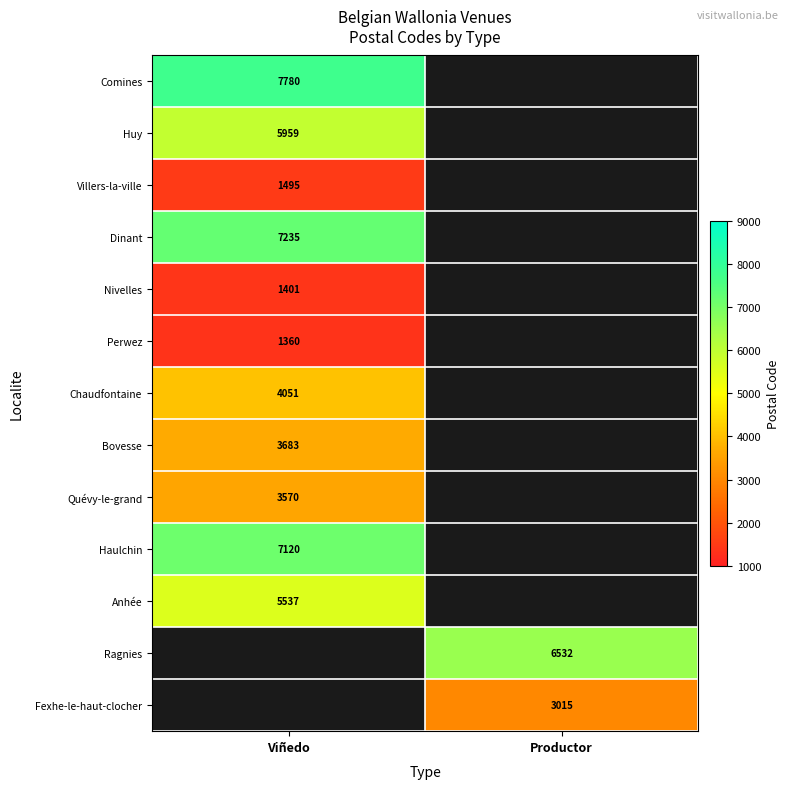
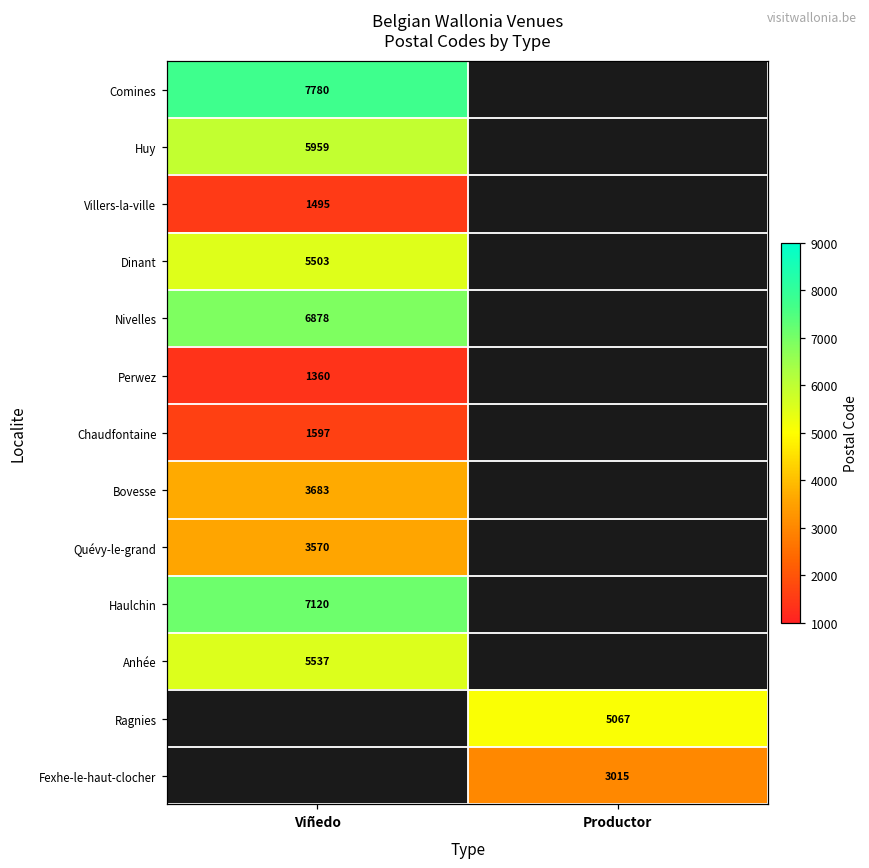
Dinant, Viñedo: 7235 -> 5503
Nivelles, Viñedo: 1401 -> 6878
Chaudfontaine, Viñedo: 4051 -> 1597
Ragnies, Productor: 6532 -> 5067
